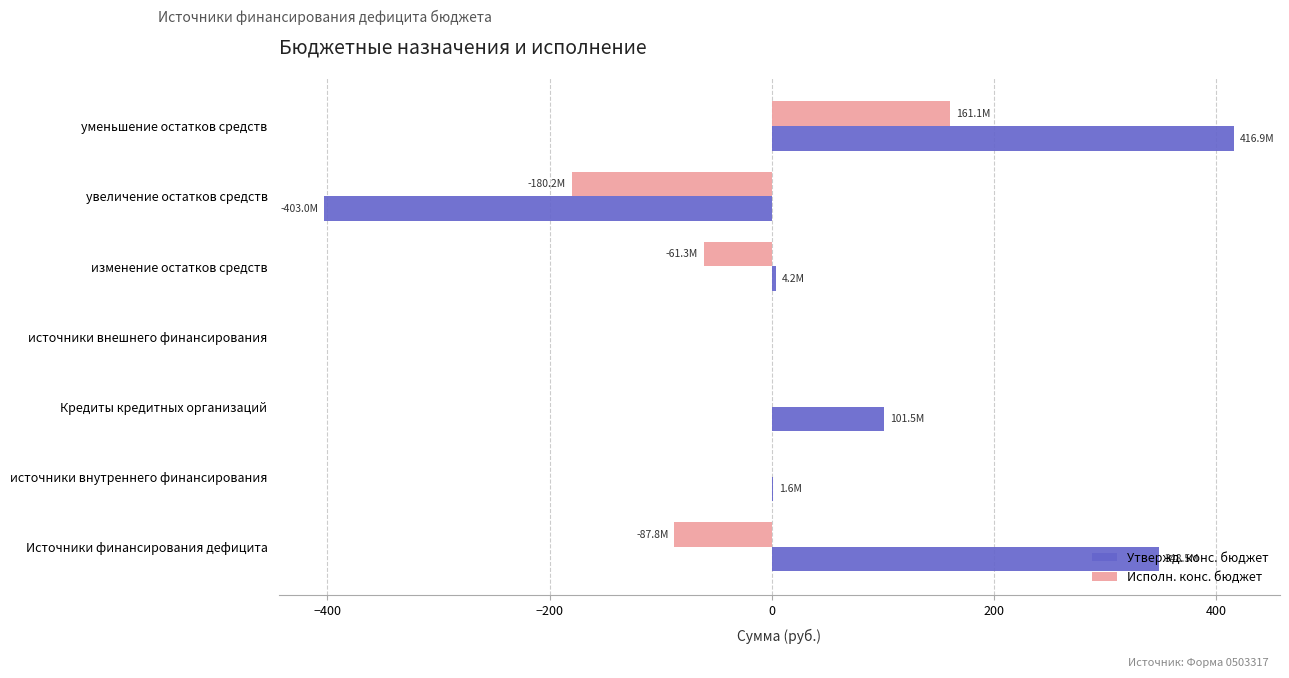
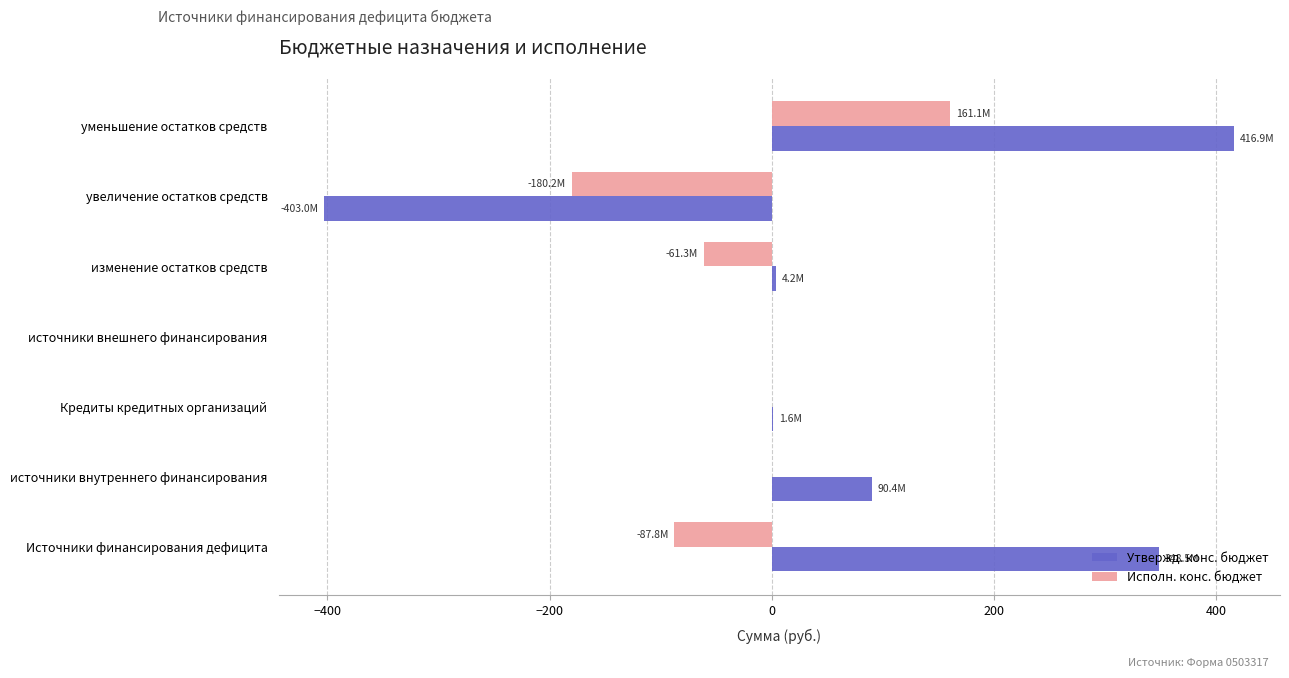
Утвержд. конс. бюджет, Кредиты кредитных организаций: 101.5M -> 1.6M
Утвержд. конс. бюджет, источники внутреннего финансирования: 1.6M -> 90.4M
